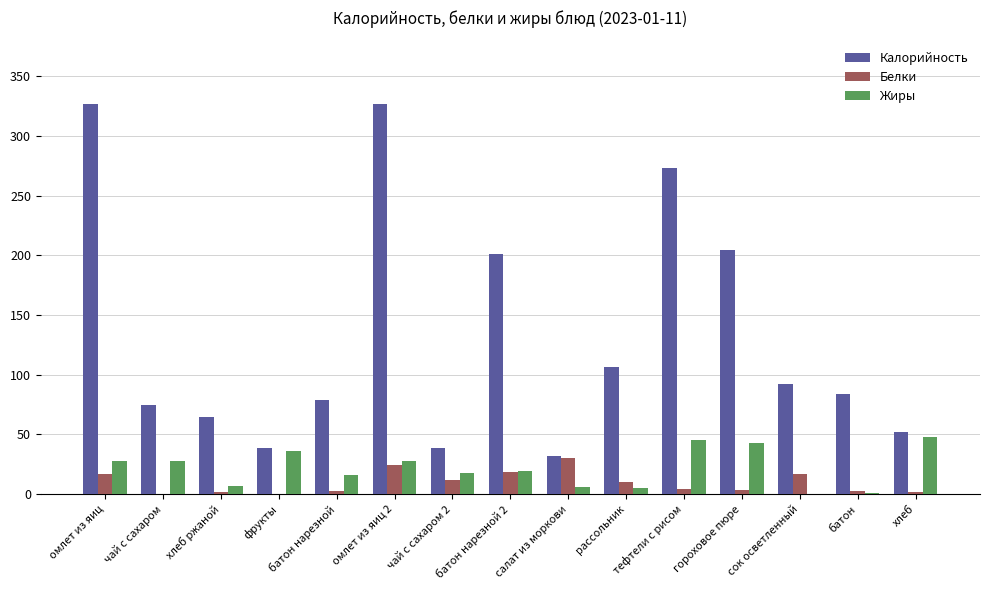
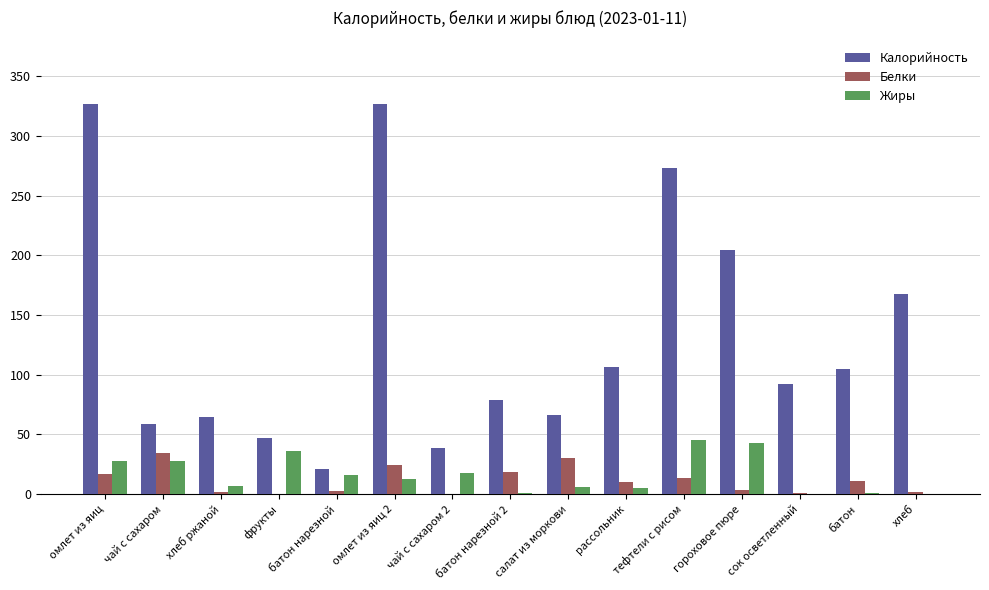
Калорийность, чай с сахаром: 75 -> 59
Белки, чай с сахаром: 0 -> 35
Калорийность, фрукты: 39 -> 47
Калорийность, батон нарезной: 79 -> 21
Жиры, омлет из яиц 2: 28 -> 13
Белки, чай с сахаром 2: 11 -> 0
Калорийность, батон нарезной 2: 201 -> 79
Жиры, батон нарезной 2: 20 -> 1
Калорийность, салат из моркови: 32 -> 66
Белки, тефтели с рисом: 4 -> 13
Белки, сок осветленный: 17 -> 1
Калорийность, батон: 84 -> 105
Белки, батон: 3 -> 11
Калорийность, хлеб: 52 -> 167
Жиры, хлеб: 48 -> 0
